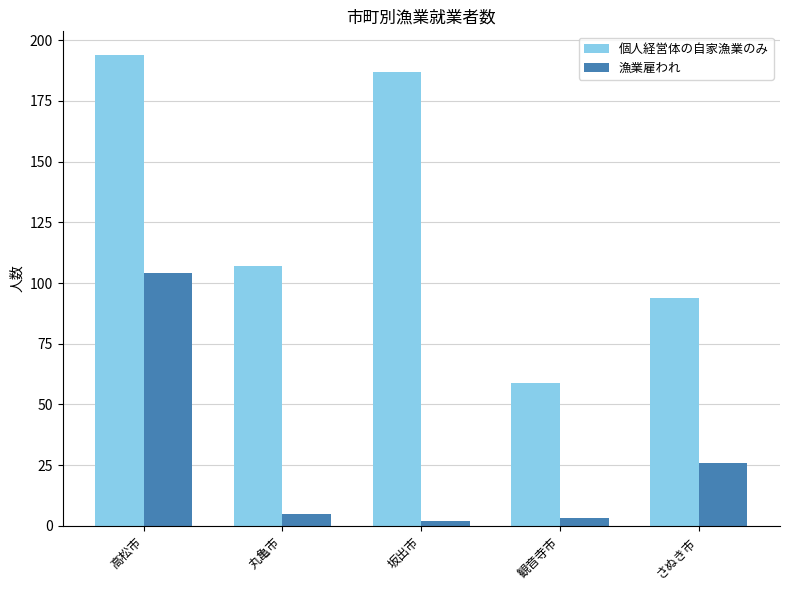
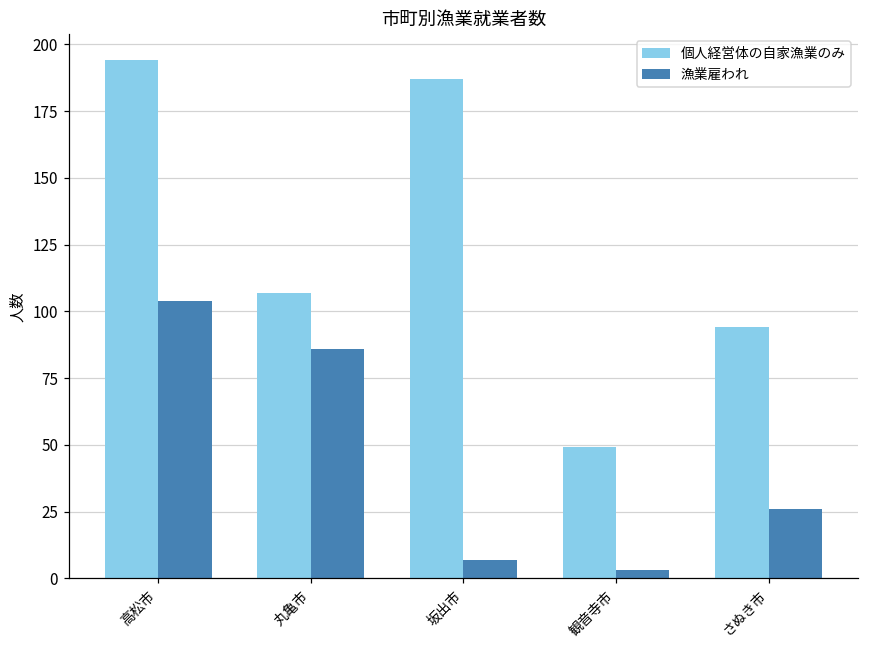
漁業雇われ, 丸亀市: 5 -> 86
漁業雇われ, 坂出市: 2 -> 7
個人経営体の自家漁業のみ, 観音寺市: 59 -> 49
